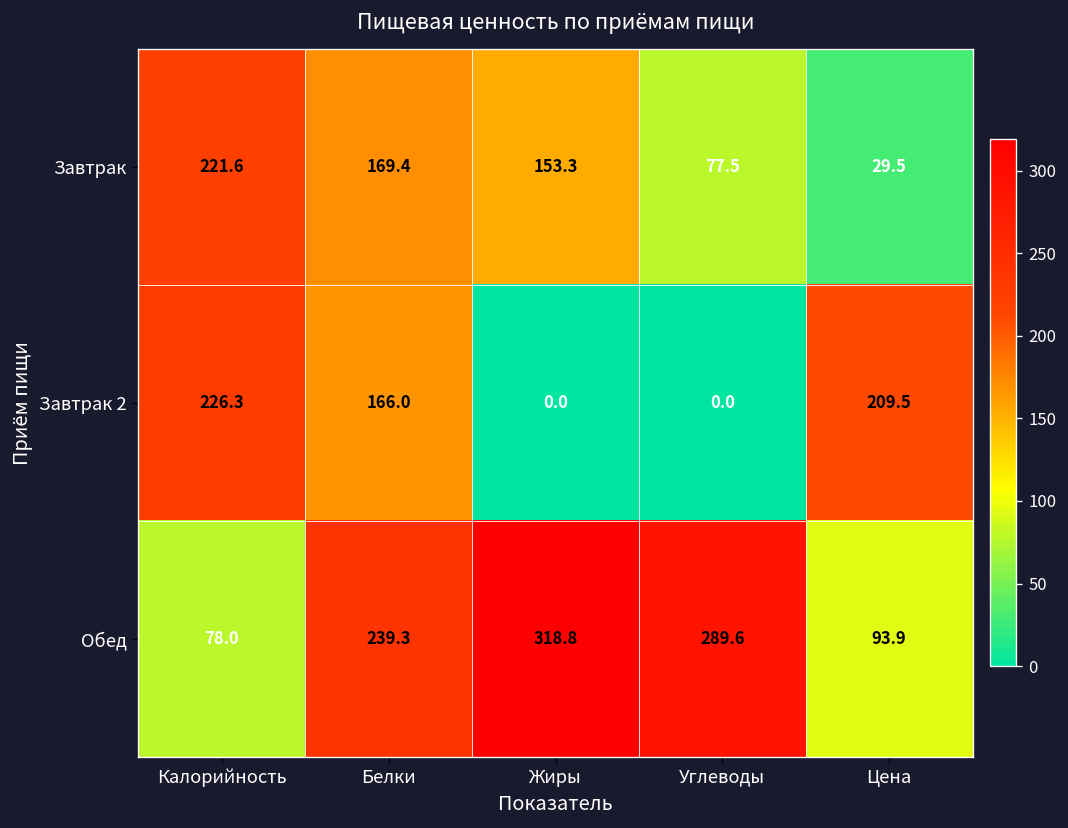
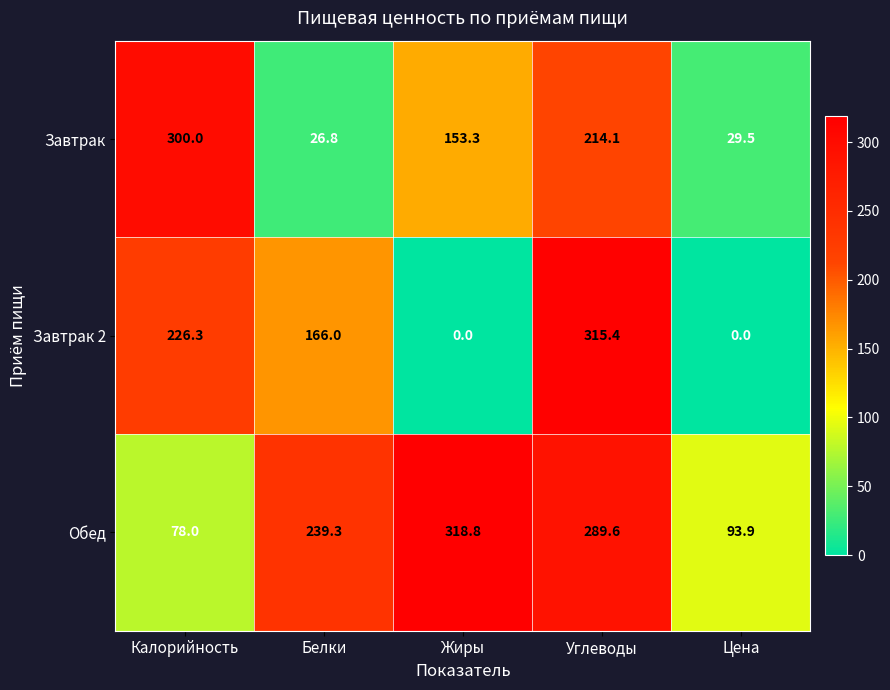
Завтрак, Калорийность: 221.6 -> 300.0
Завтрак, Белки: 169.4 -> 26.8
Завтрак, Углеводы: 77.5 -> 214.1
Завтрак 2, Углеводы: 0.0 -> 315.4
Завтрак 2, Цена: 209.5 -> 0.0
